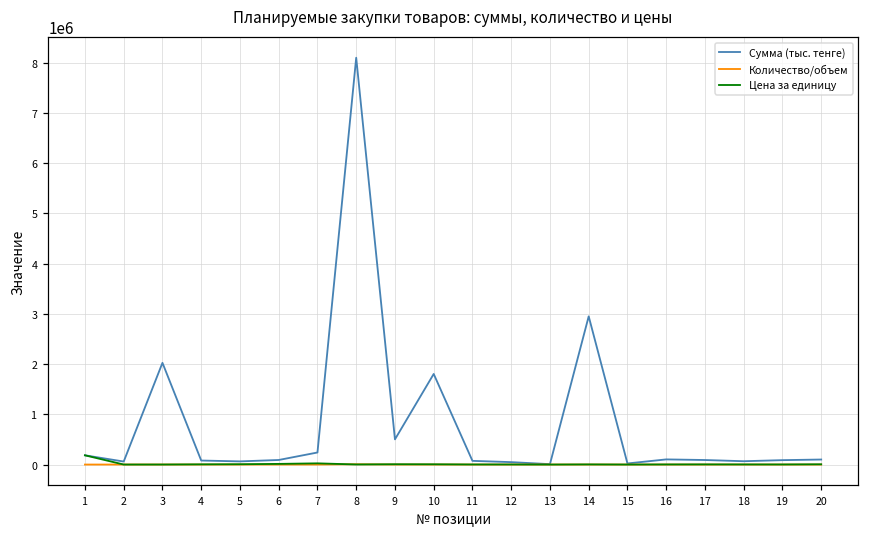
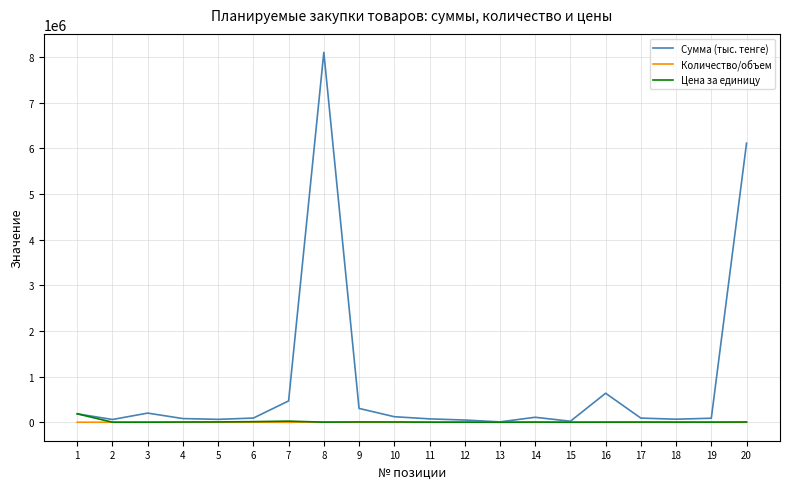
Сумма (тыс. тенге), 3: 2000000 -> 200000
Сумма (тыс. тенге), 7: 200000 -> 500000
Сумма (тыс. тенге), 9: 500000 -> 300000
Сумма (тыс. тенге), 10: 1800000 -> 100000
Сумма (тыс. тенге), 14: 3000000 -> 100000
Сумма (тыс. тенге), 16: 100000 -> 600000
Сумма (тыс. тенге), 20: 100000 -> 6100000
